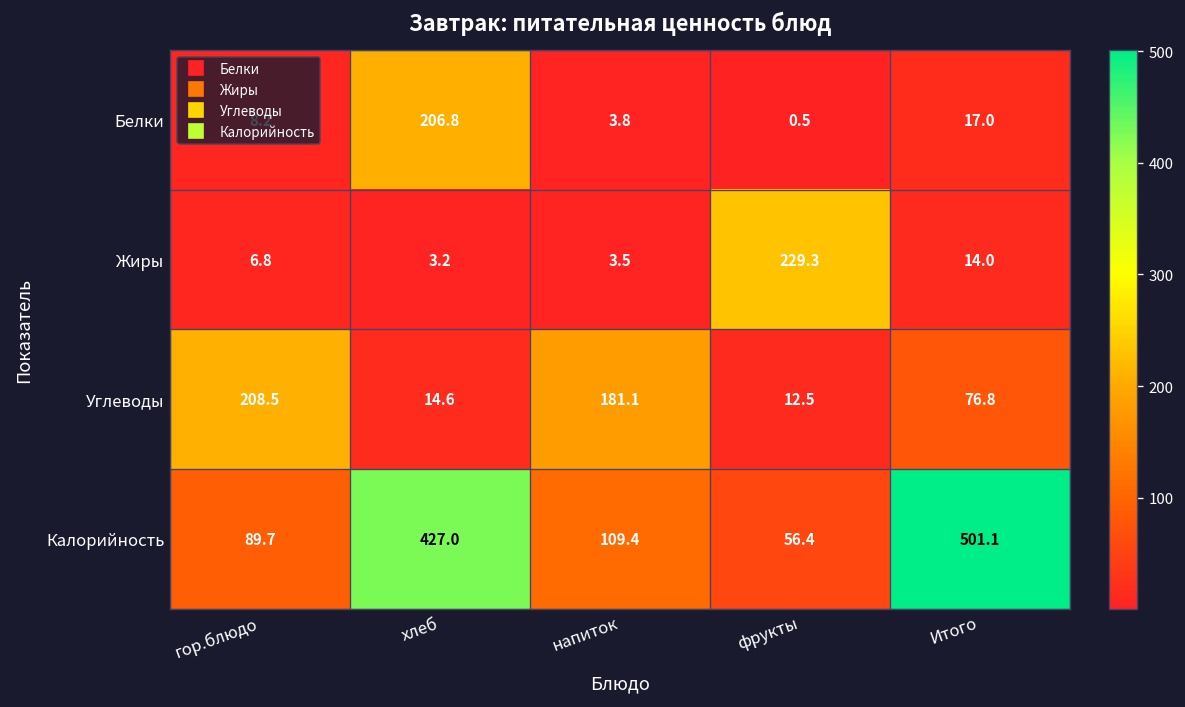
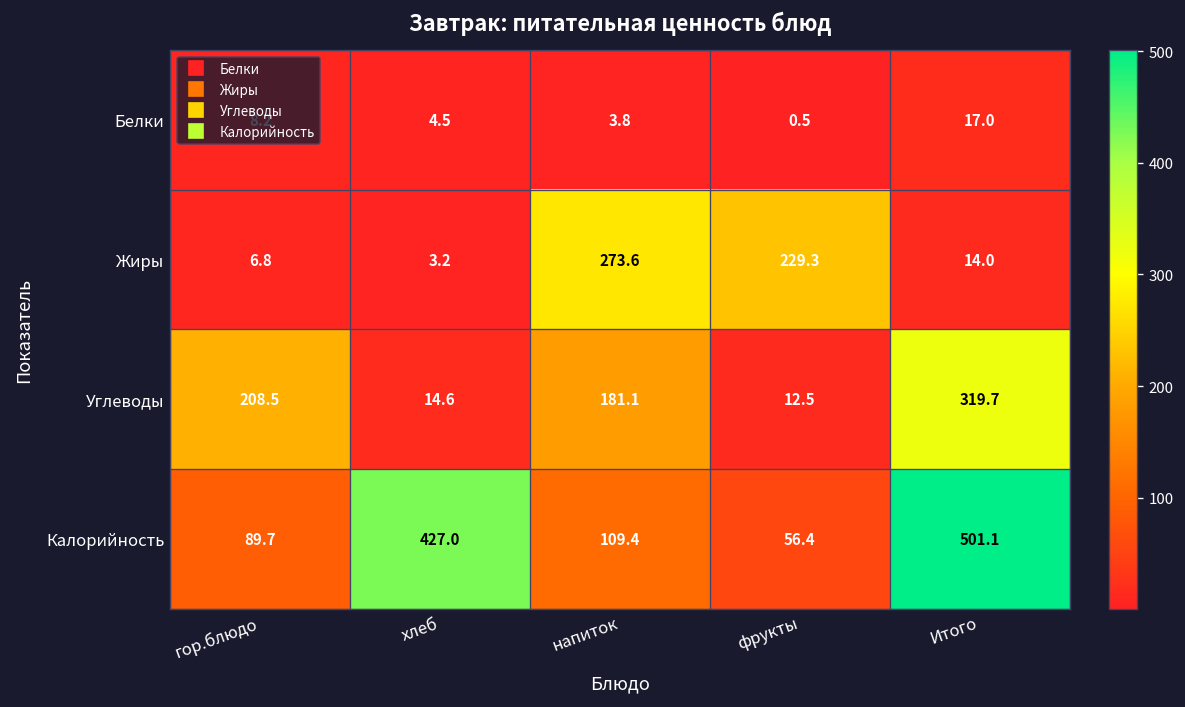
Белки, хлеб: 206.8 -> 4.5
Жиры, напиток: 3.5 -> 273.6
Углеводы, Итого: 76.8 -> 319.7
